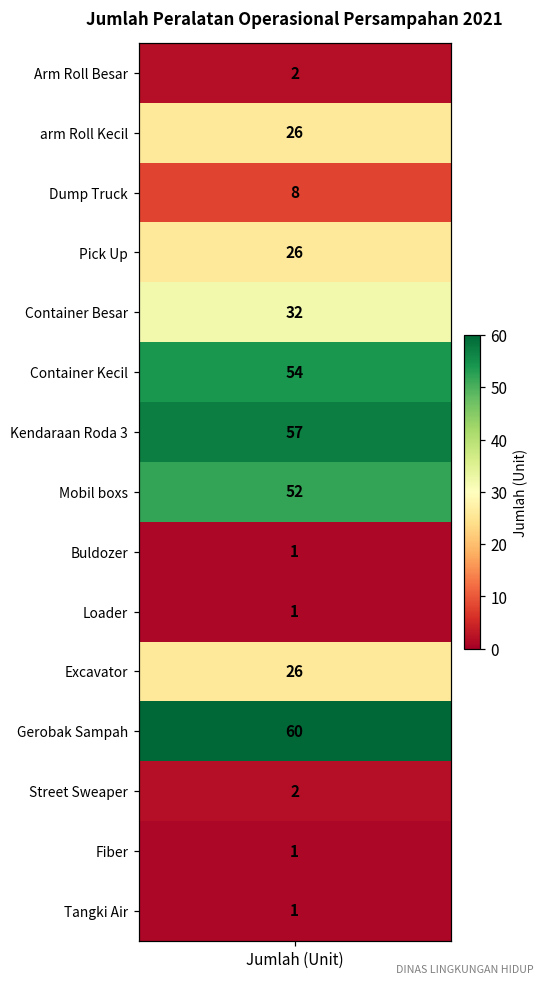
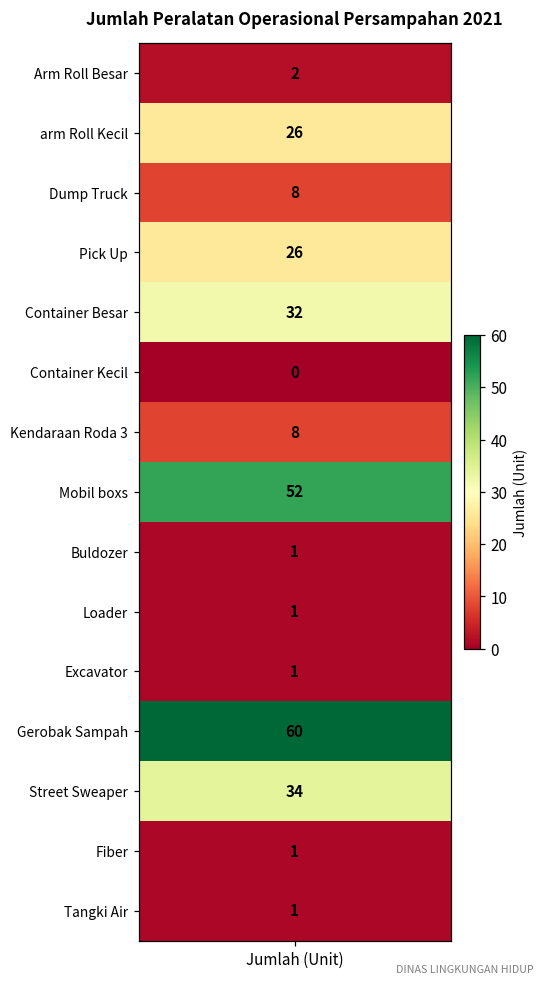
Container Kecil, Jumlah (Unit): 54 -> 0
Kendaraan Roda 3, Jumlah (Unit): 57 -> 8
Excavator, Jumlah (Unit): 26 -> 1
Street Sweaper, Jumlah (Unit): 2 -> 34
